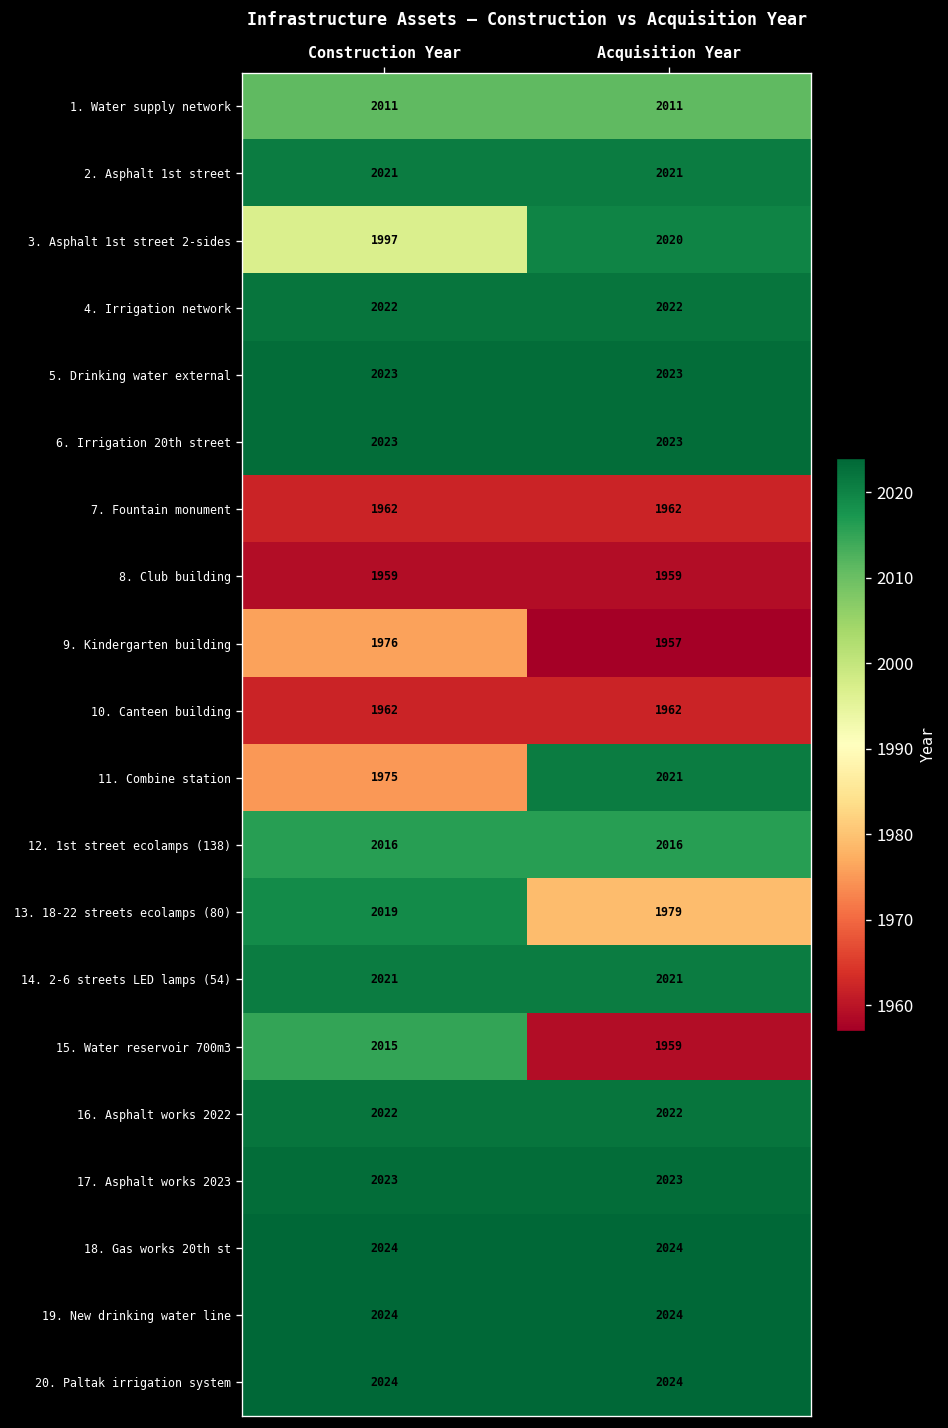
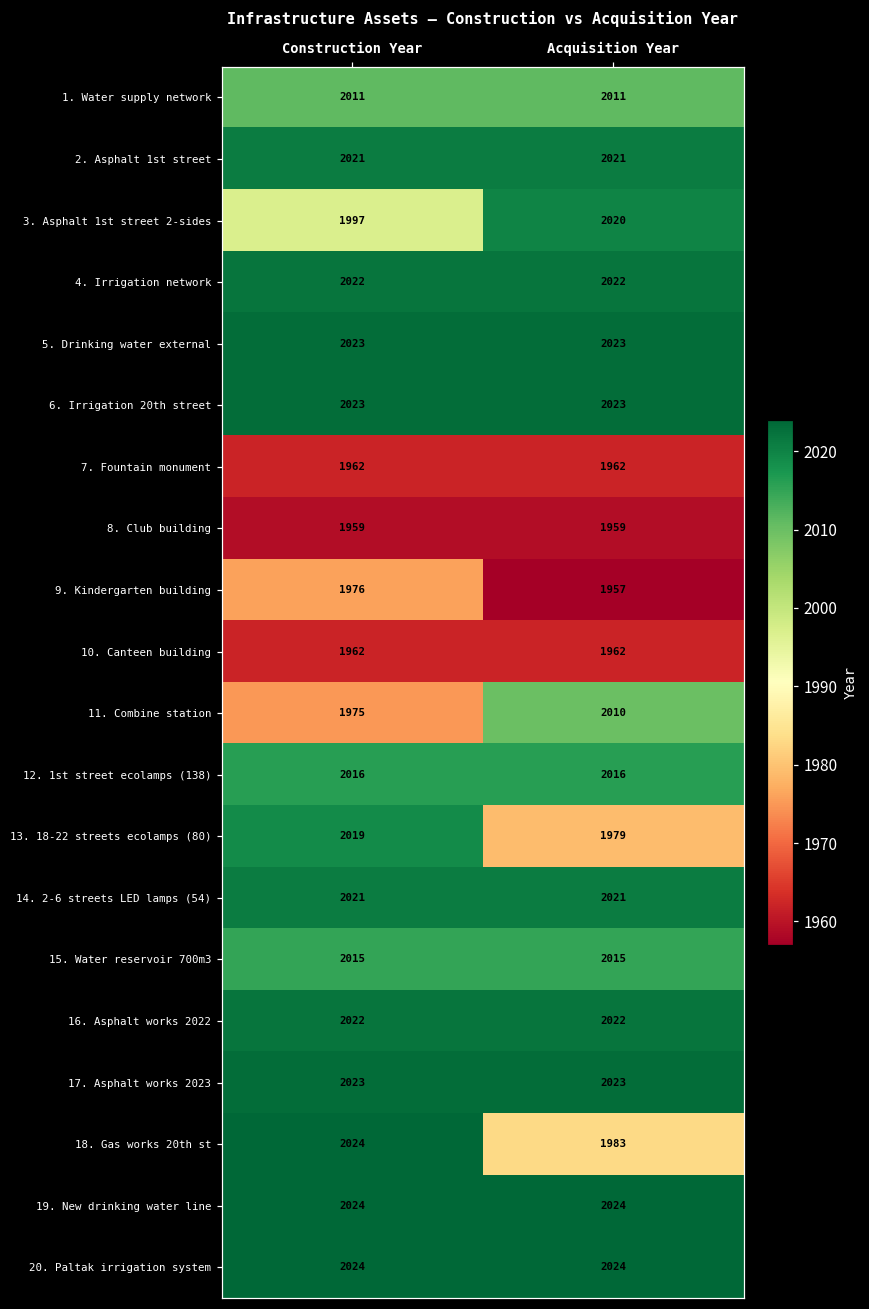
11. Combine station, Acquisition Year: 2021 -> 2010
15. Water reservoir 700m3, Acquisition Year: 1959 -> 2015
18. Gas works 20th st, Acquisition Year: 2024 -> 1983
